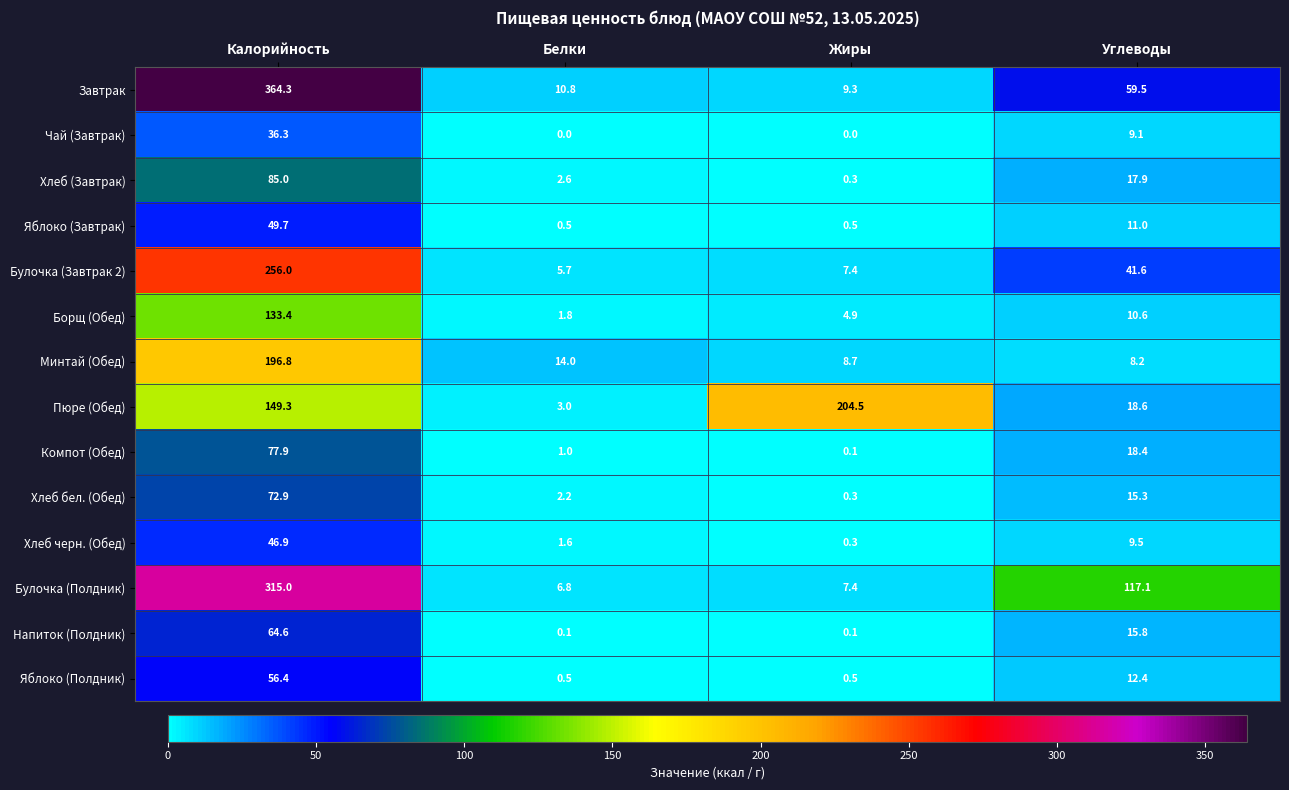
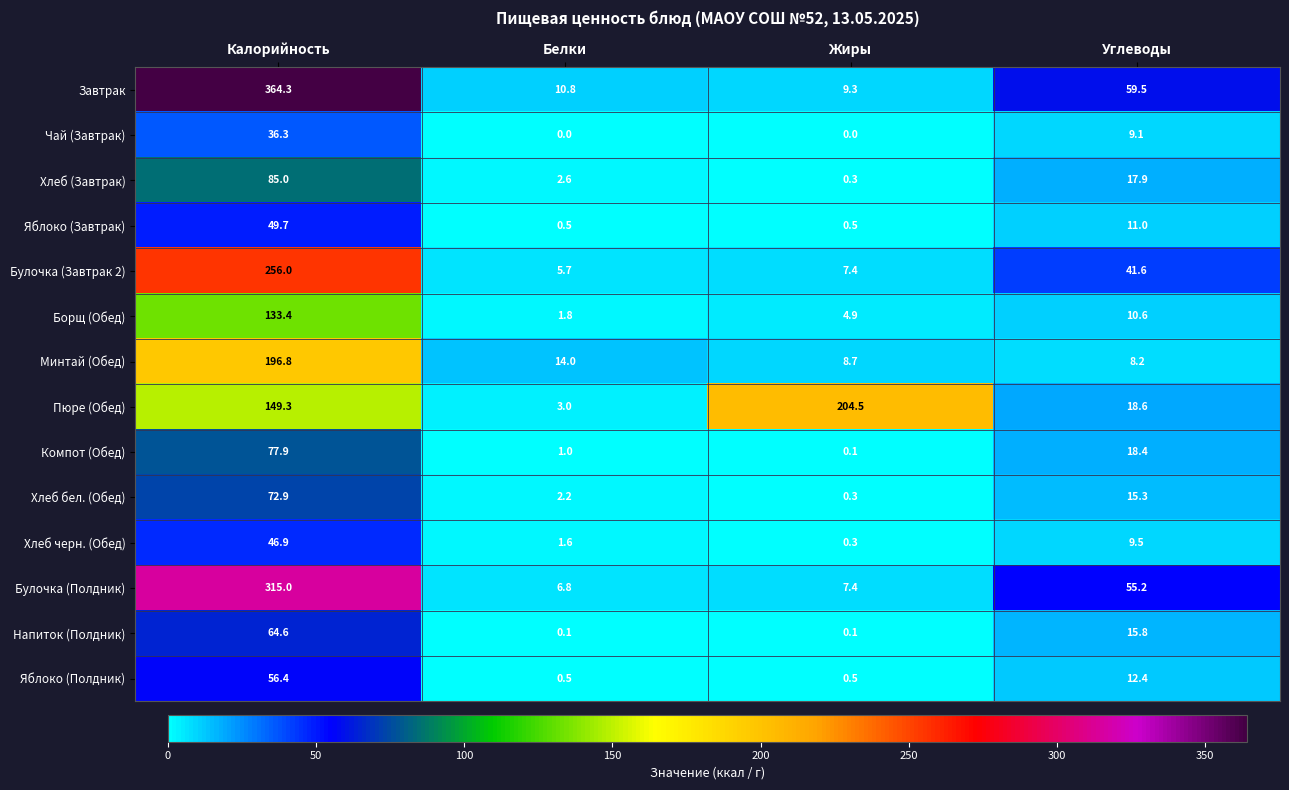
Булочка (Полдник), Углеводы: 117.1 -> 55.2
